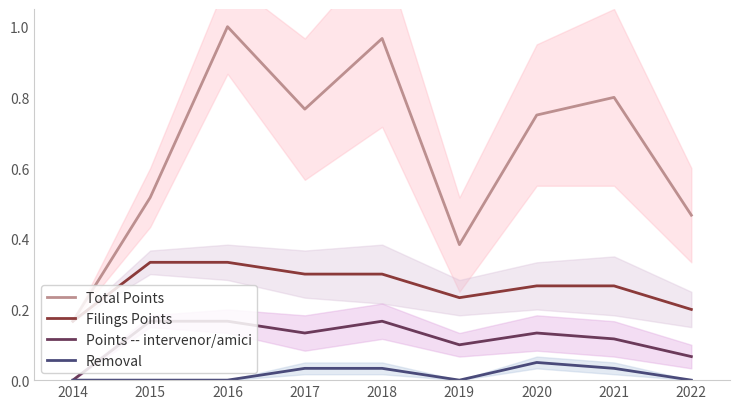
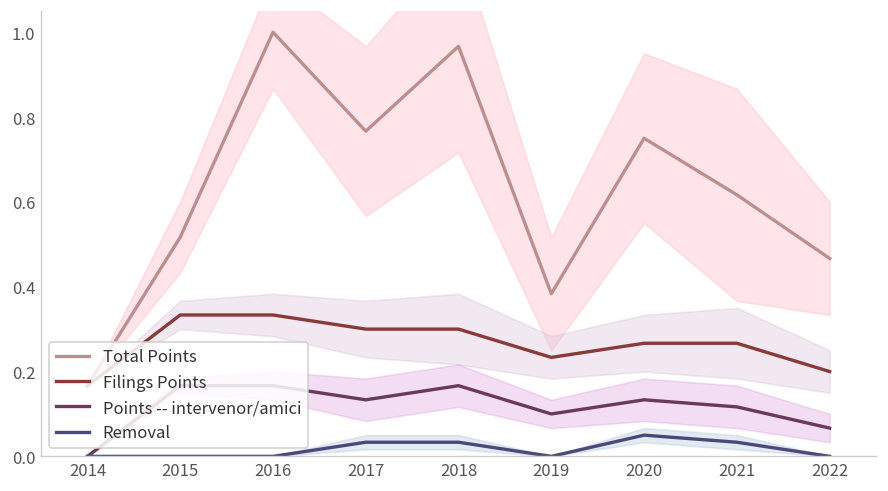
Total Points, 2021: 0.80 -> 0.62
